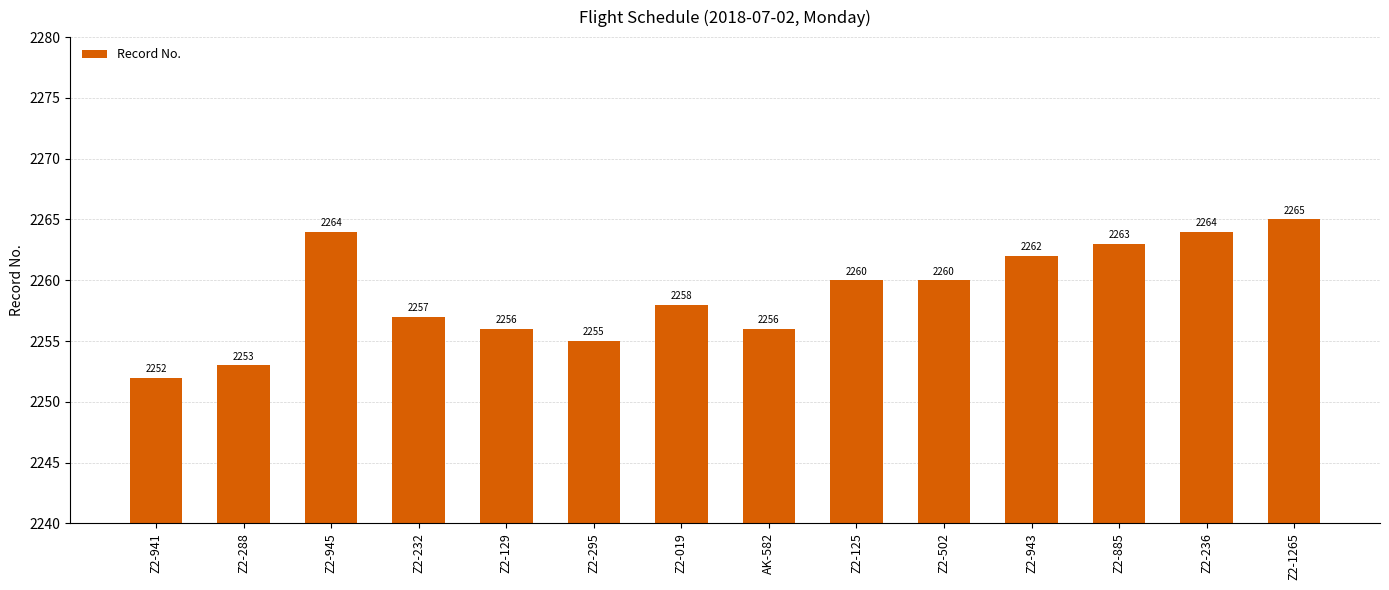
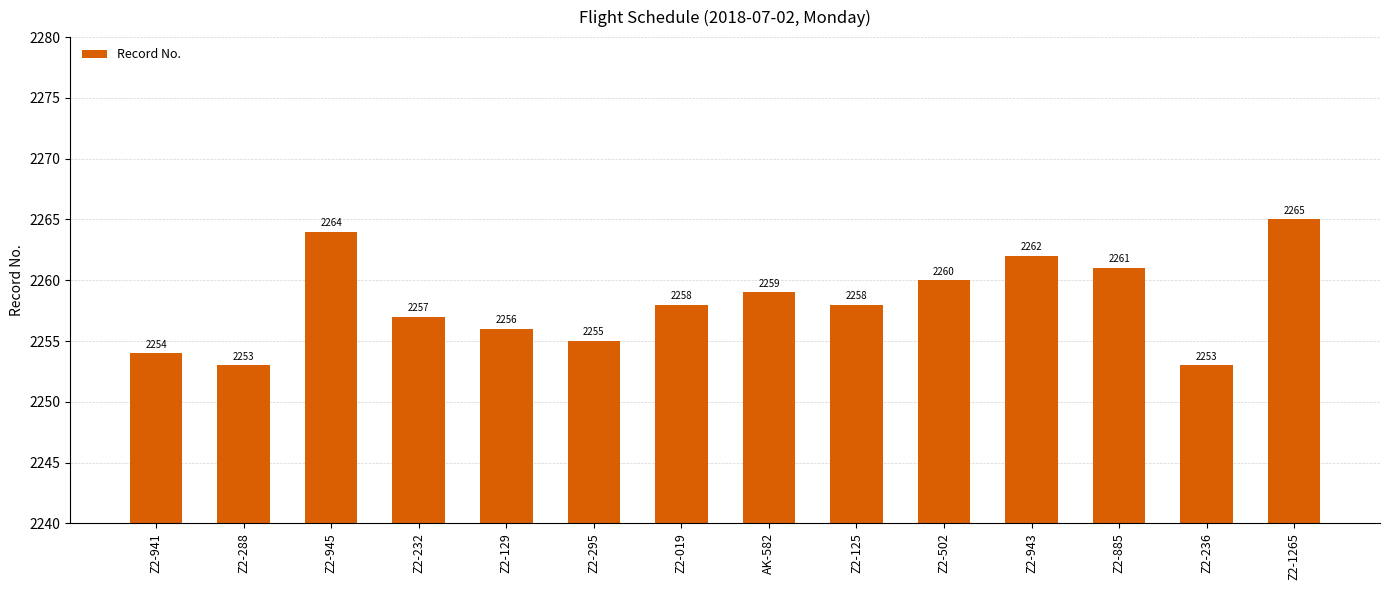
Z2-941: 2252 -> 2254
AK-582: 2256 -> 2259
Z2-125: 2260 -> 2258
Z2-885: 2263 -> 2261
Z2-236: 2264 -> 2253
